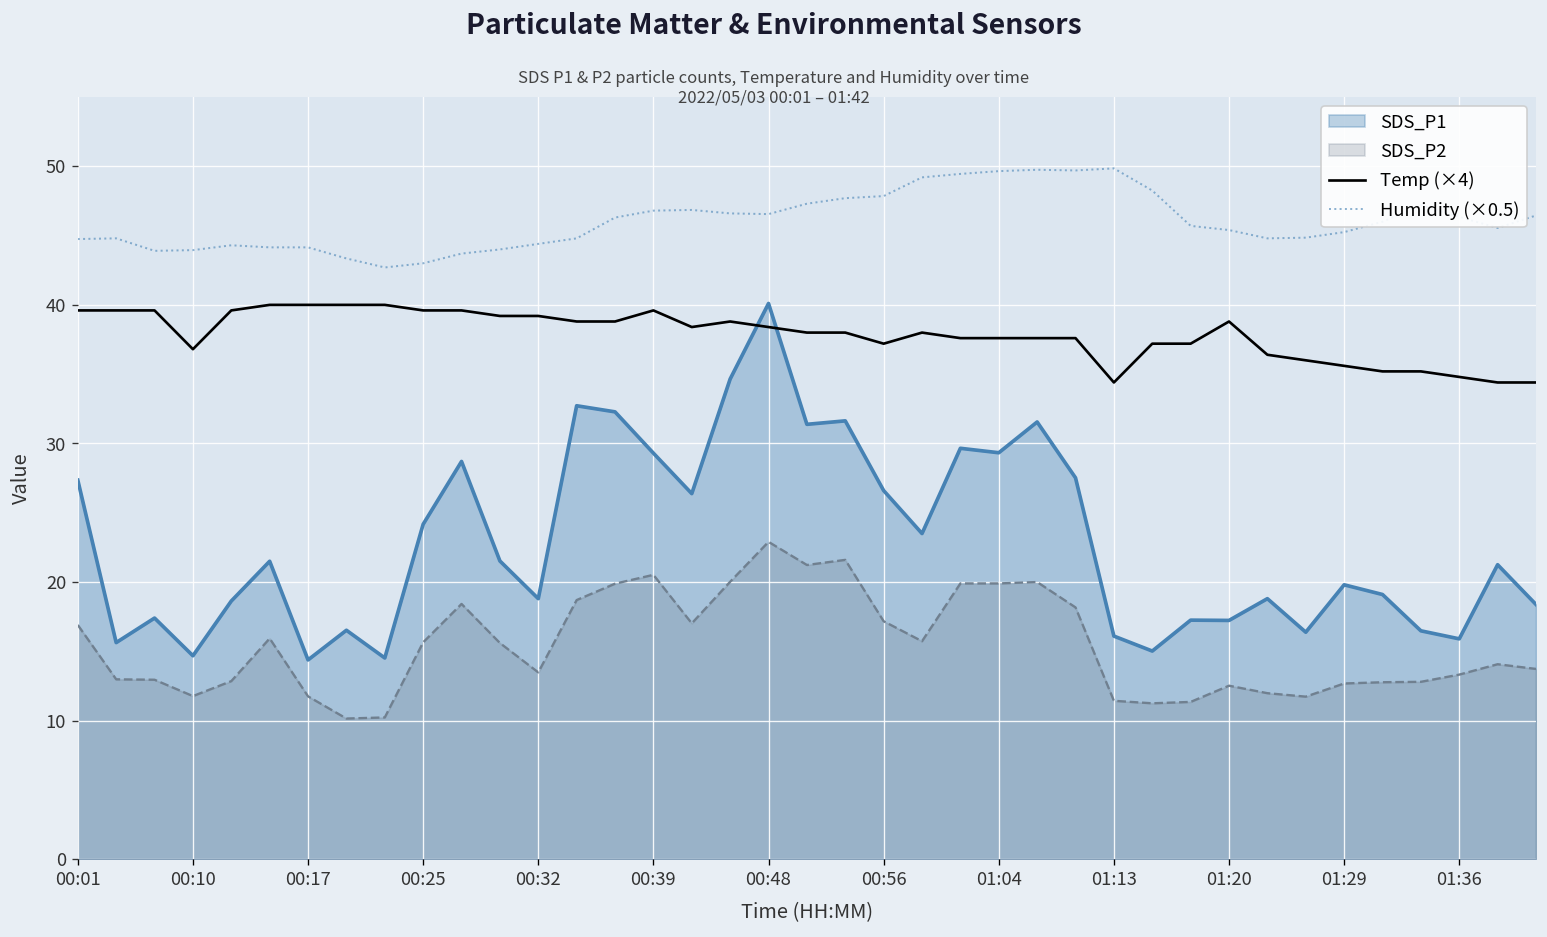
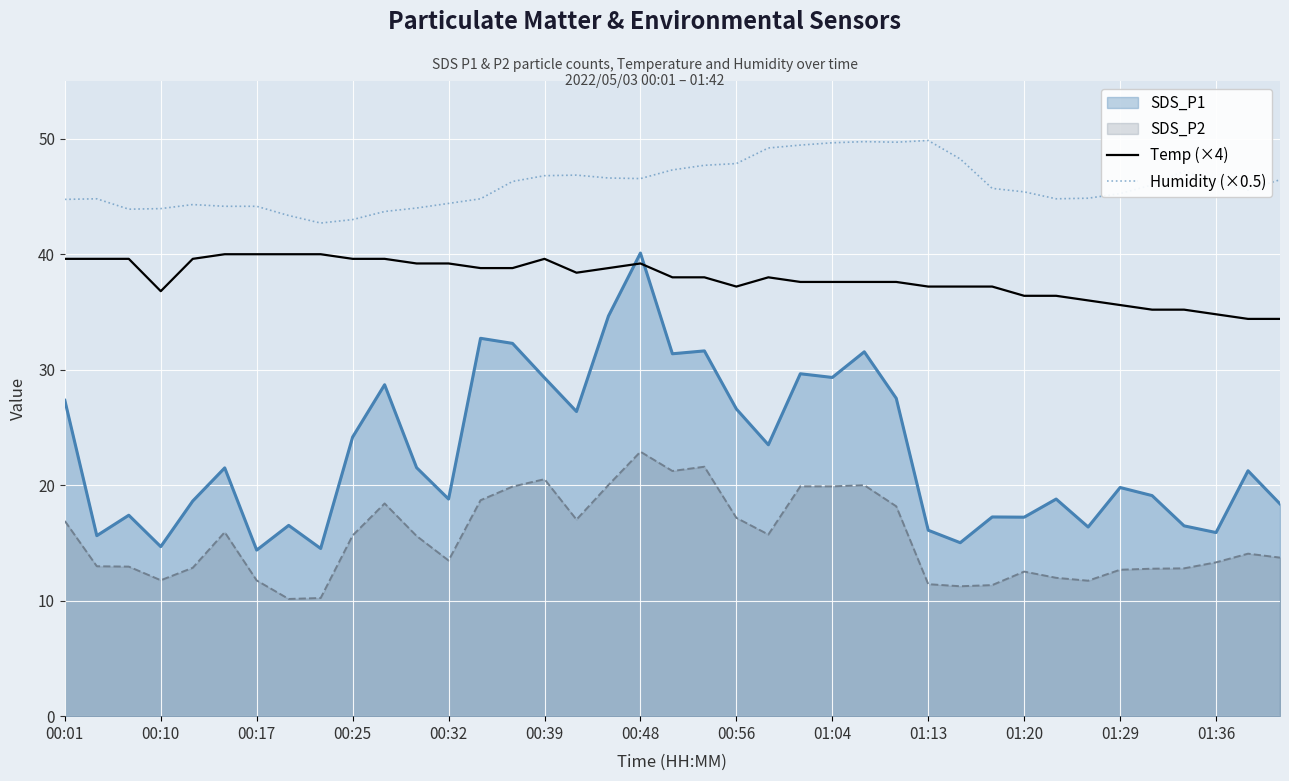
Temp (×4), 00:48: 38.4 -> 39.2
Temp (×4), 01:13: 34.4 -> 37.2
Temp (×4), 01:20: 38.8 -> 36.4
